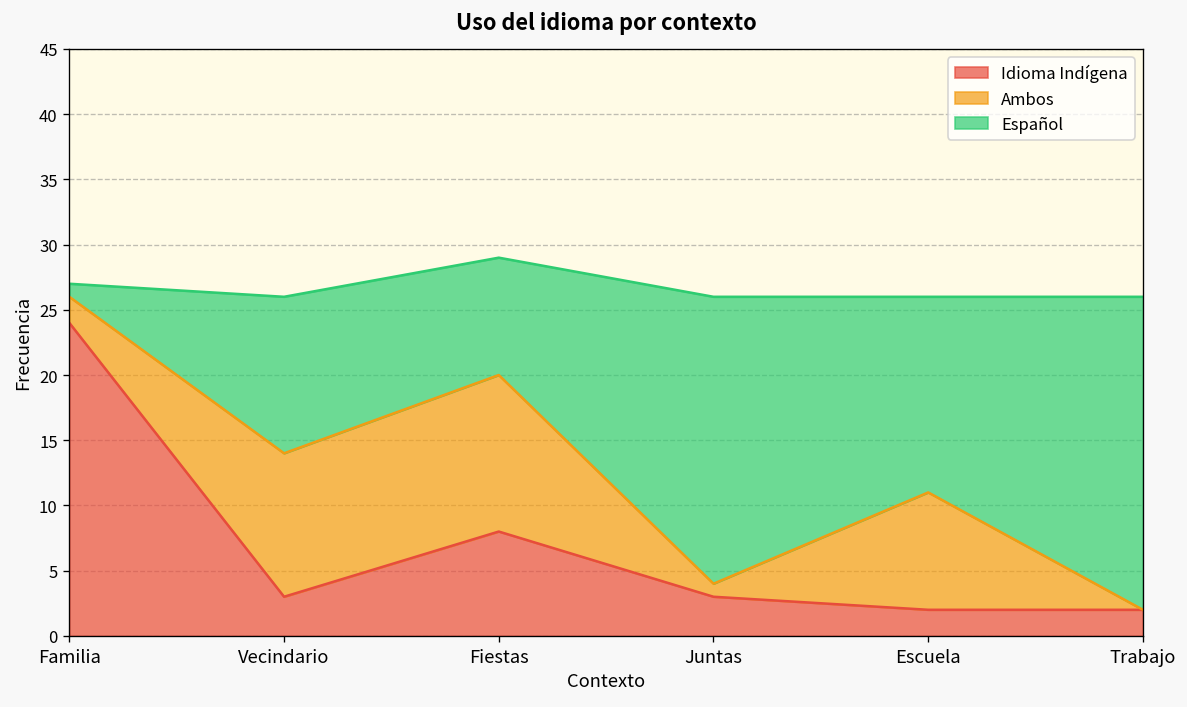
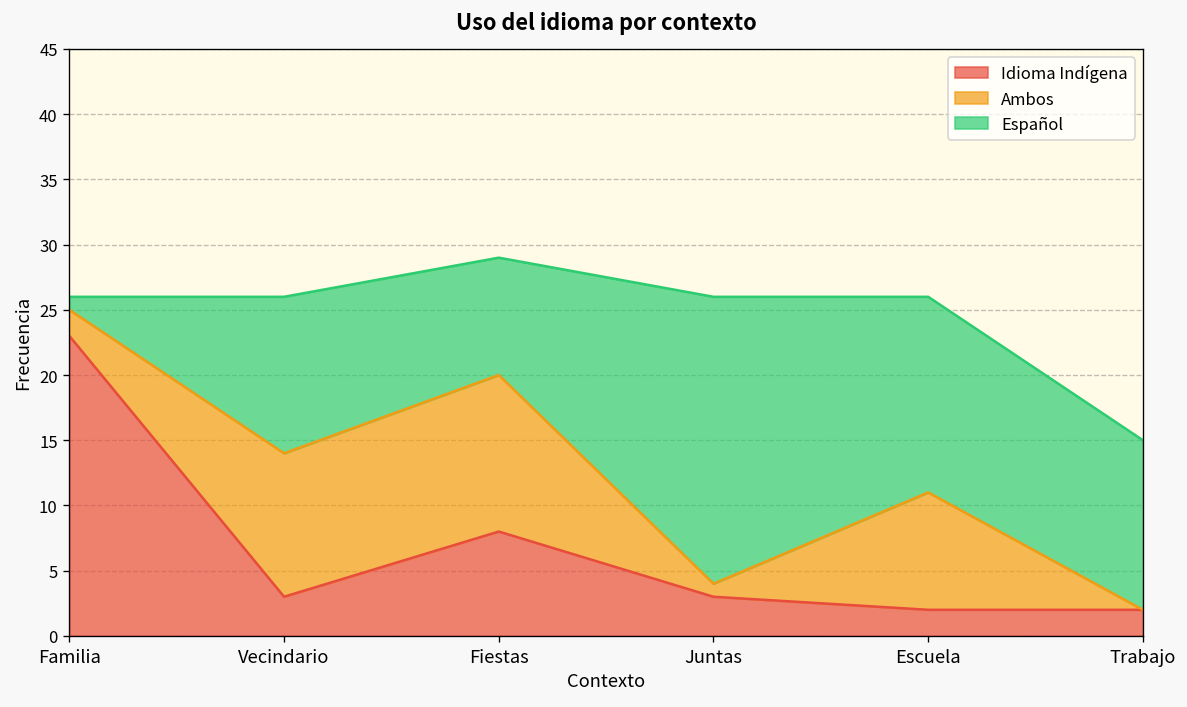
Idioma Indígena, Familia: 24 -> 23
Español, Trabajo: 24 -> 13
